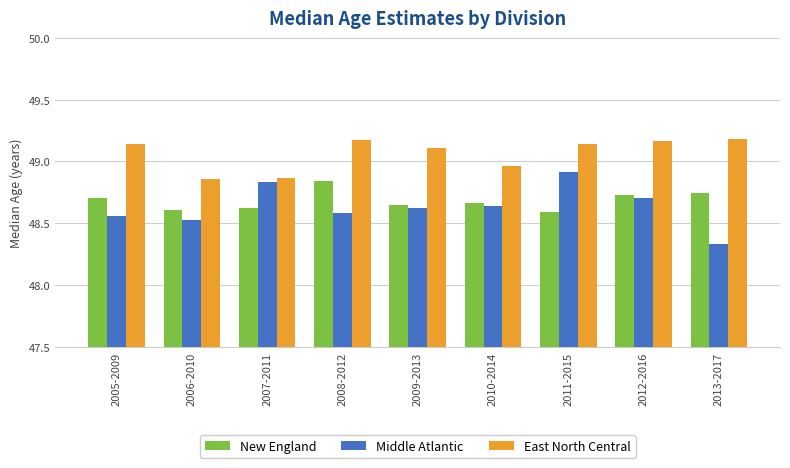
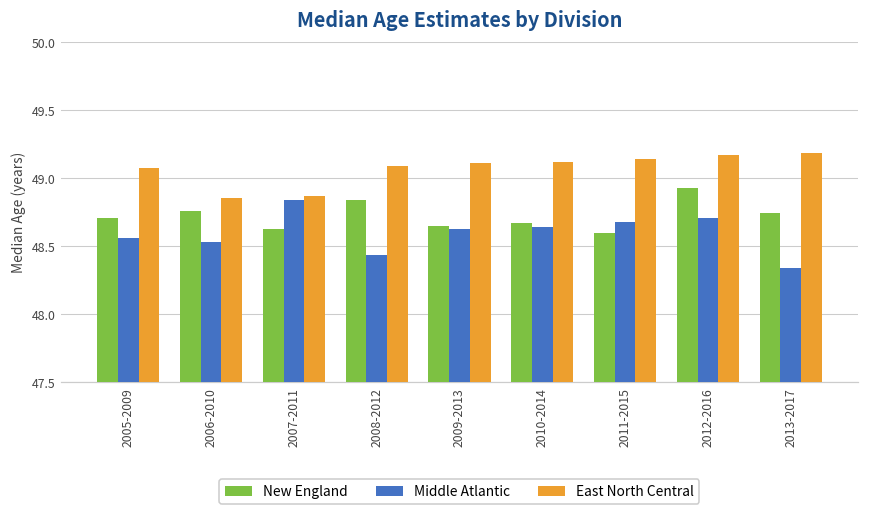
East North Central, 2005-2009: 49.14 -> 49.07
New England, 2006-2010: 48.61 -> 48.76
Middle Atlantic, 2008-2012: 48.58 -> 48.44
East North Central, 2008-2012: 49.17 -> 49.09
East North Central, 2010-2014: 48.96 -> 49.12
Middle Atlantic, 2011-2015: 48.92 -> 48.67
New England, 2012-2016: 48.73 -> 48.93
